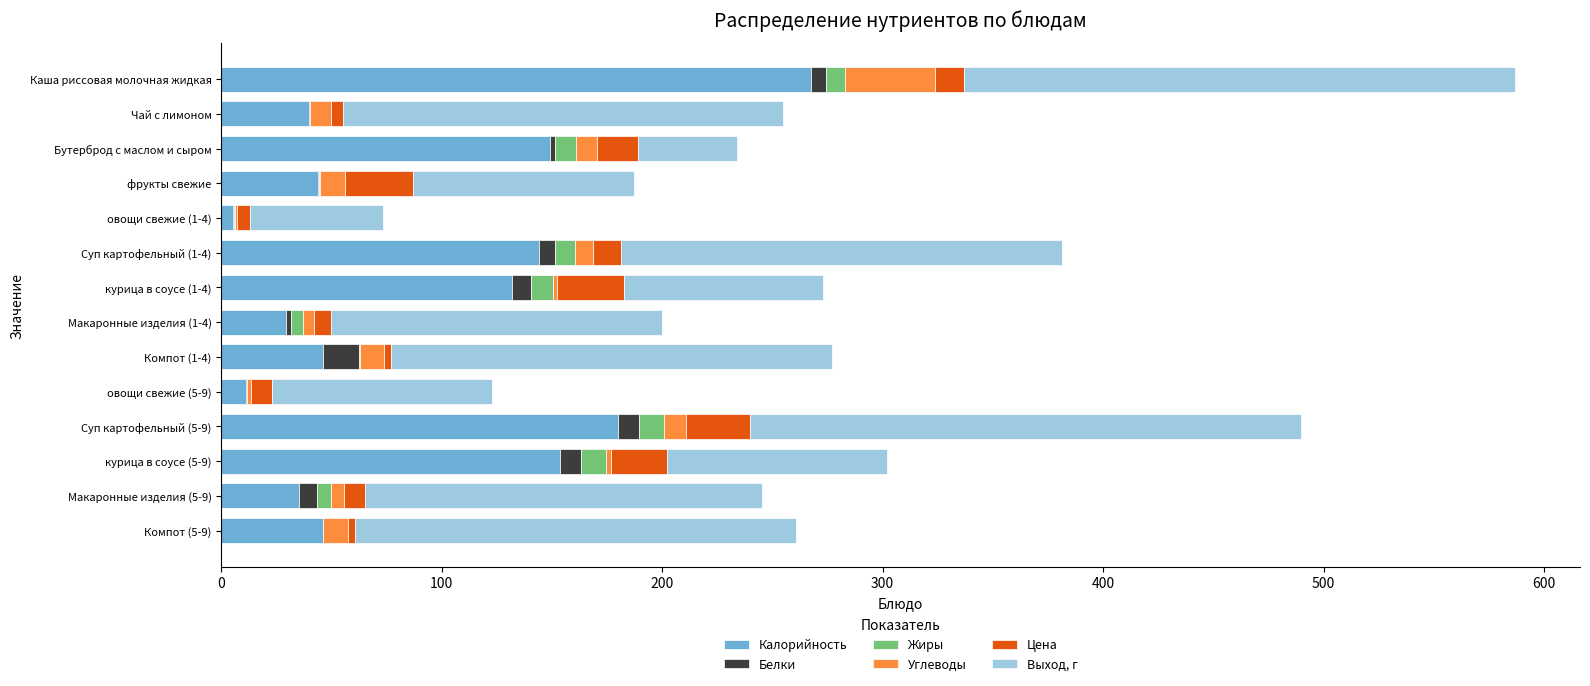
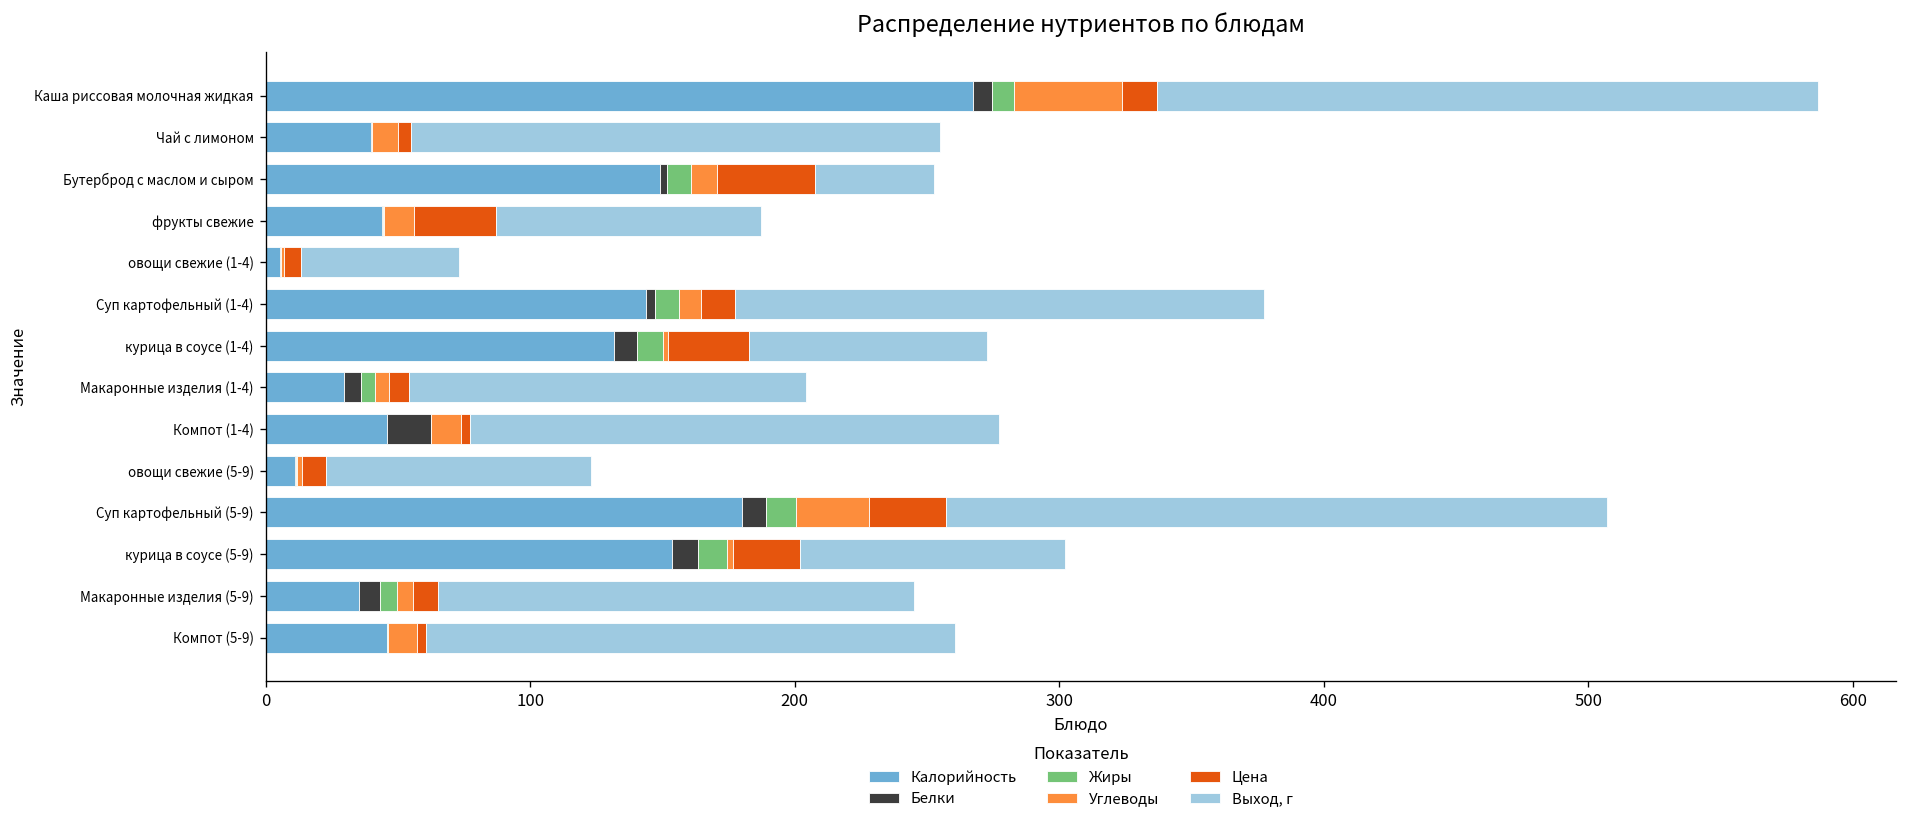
Цена, Бутерброд с маслом и сыром: 18 -> 37
Белки, Суп картофельный (1-4): 7 -> 3
Белки, Макаронные изделия (1-4): 2 -> 6
Углеводы, Суп картофельный (5-9): 10 -> 27
